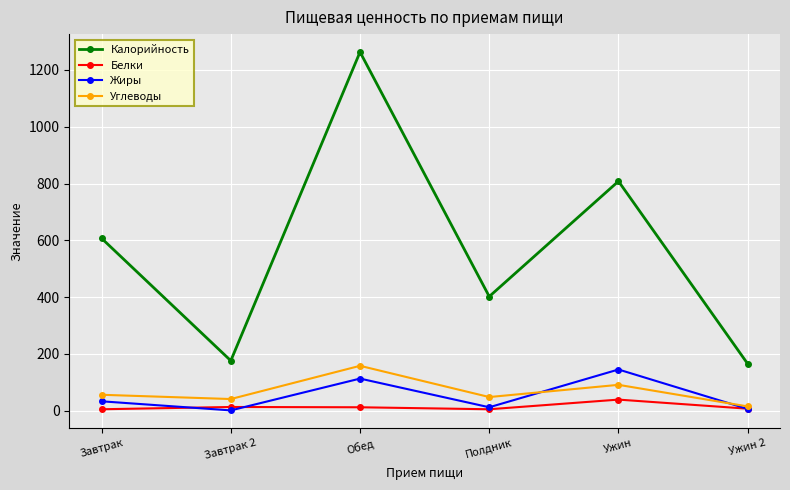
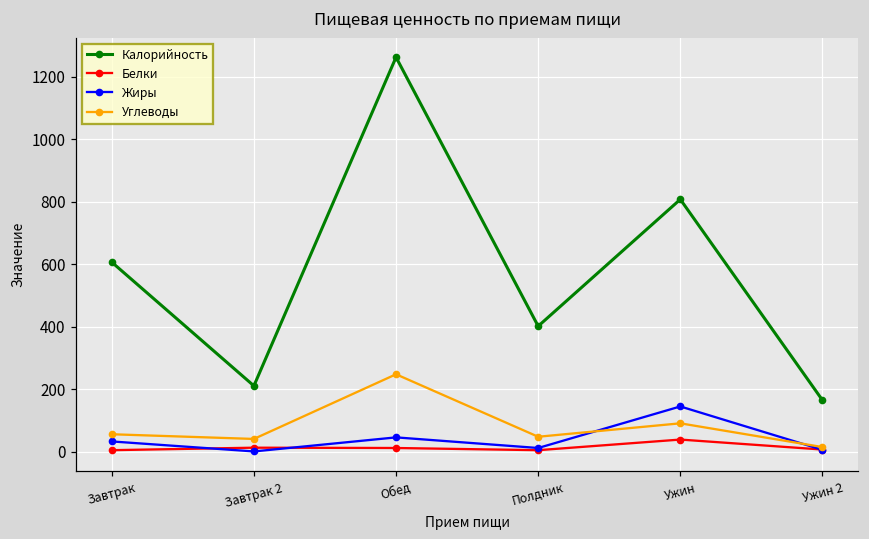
Калорийность, Завтрак 2: 180 -> 210
Жиры, Обед: 110 -> 50
Углеводы, Обед: 160 -> 250
